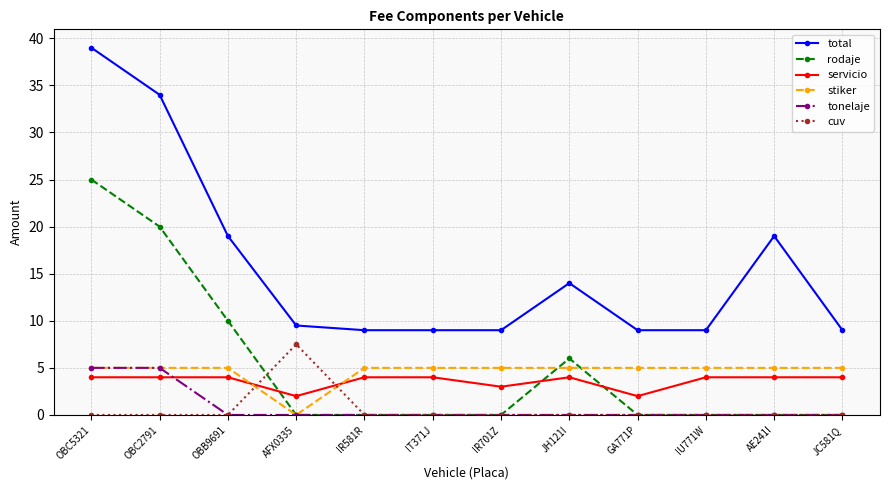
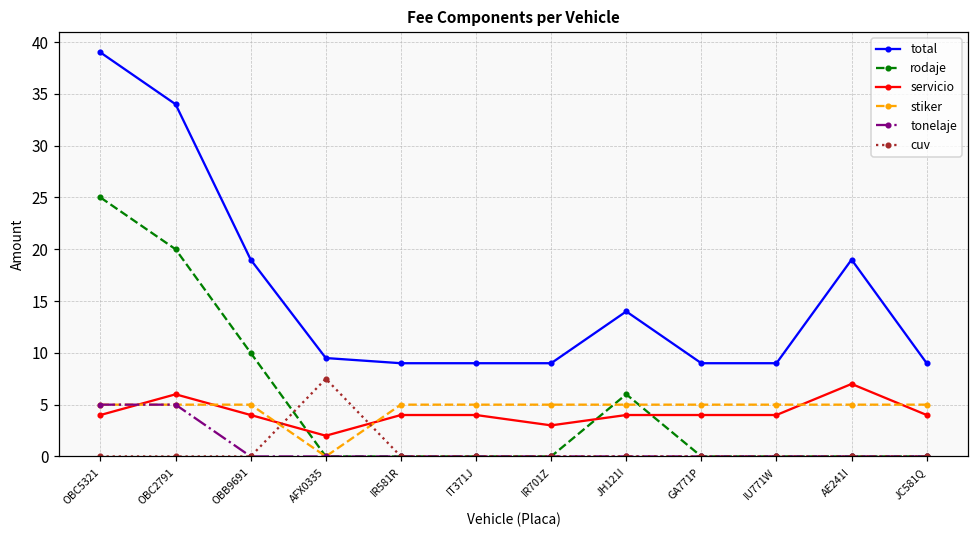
servicio, OBC2791: 4 -> 6
servicio, GA771P: 2 -> 4
servicio, AE241I: 4 -> 7
